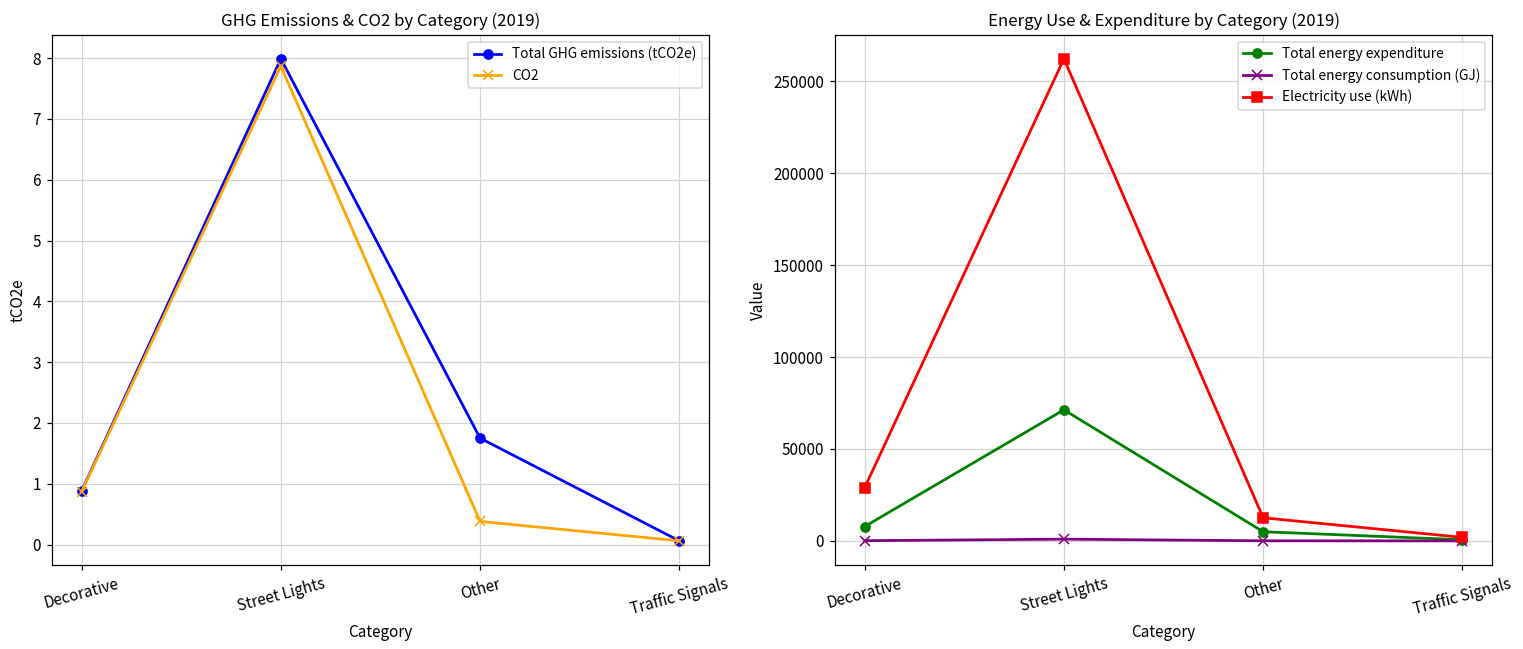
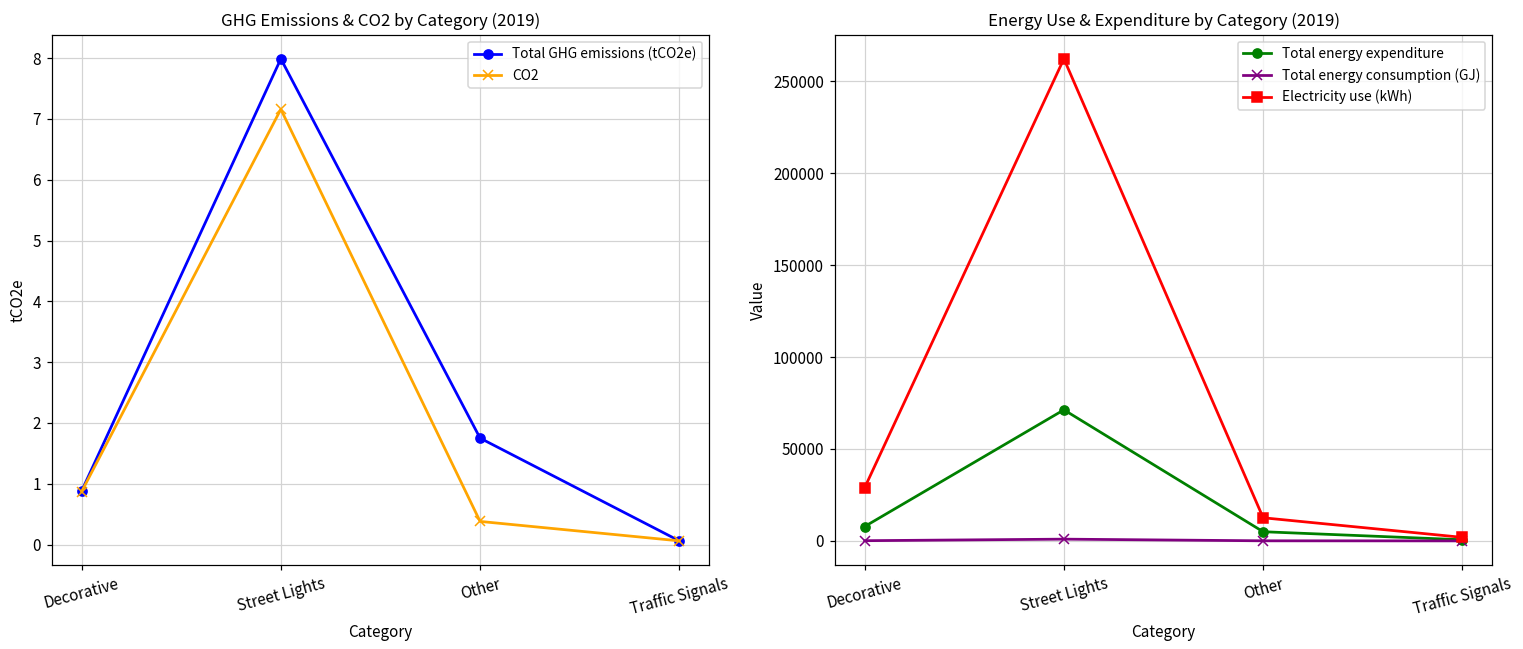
GHG Emissions & CO2 by Category (2019), CO2, Street Lights: 7.9 -> 7.2
